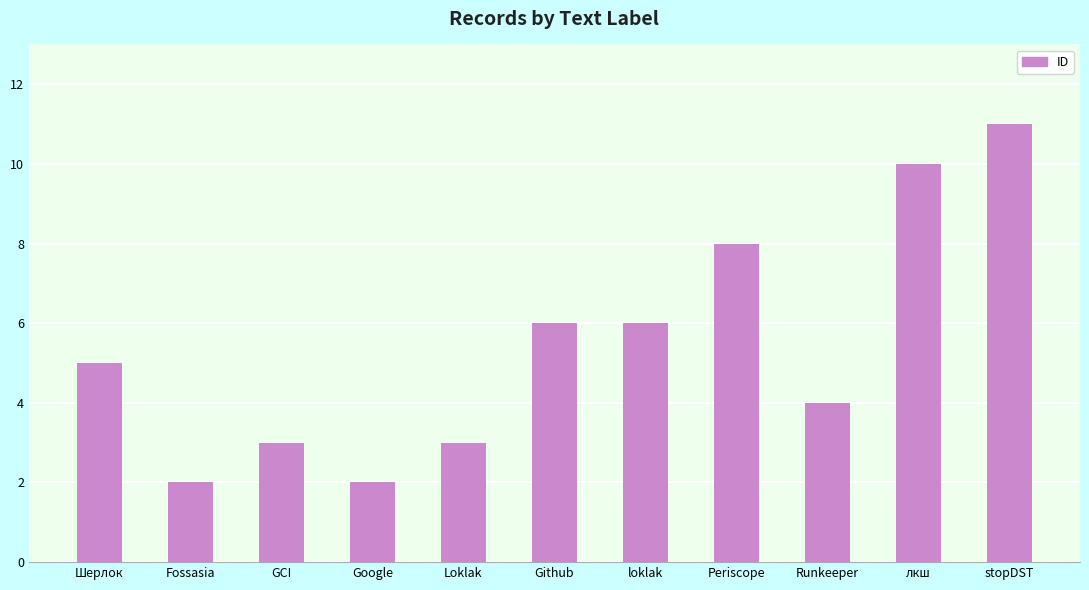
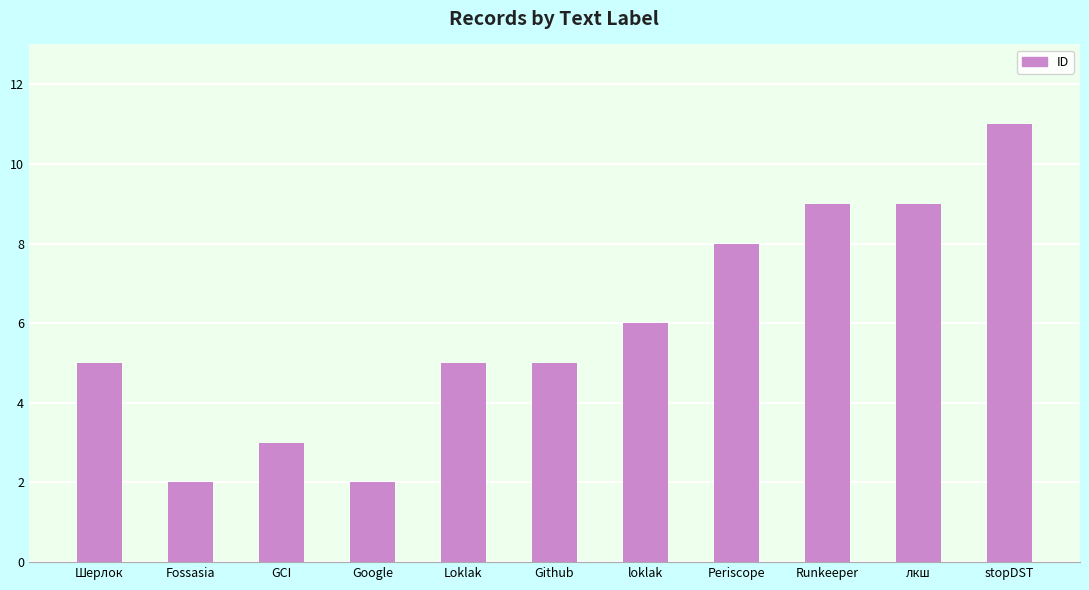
Loklak: 3 -> 5
Github: 6 -> 5
Runkeeper: 4 -> 9
лкш: 10 -> 9
